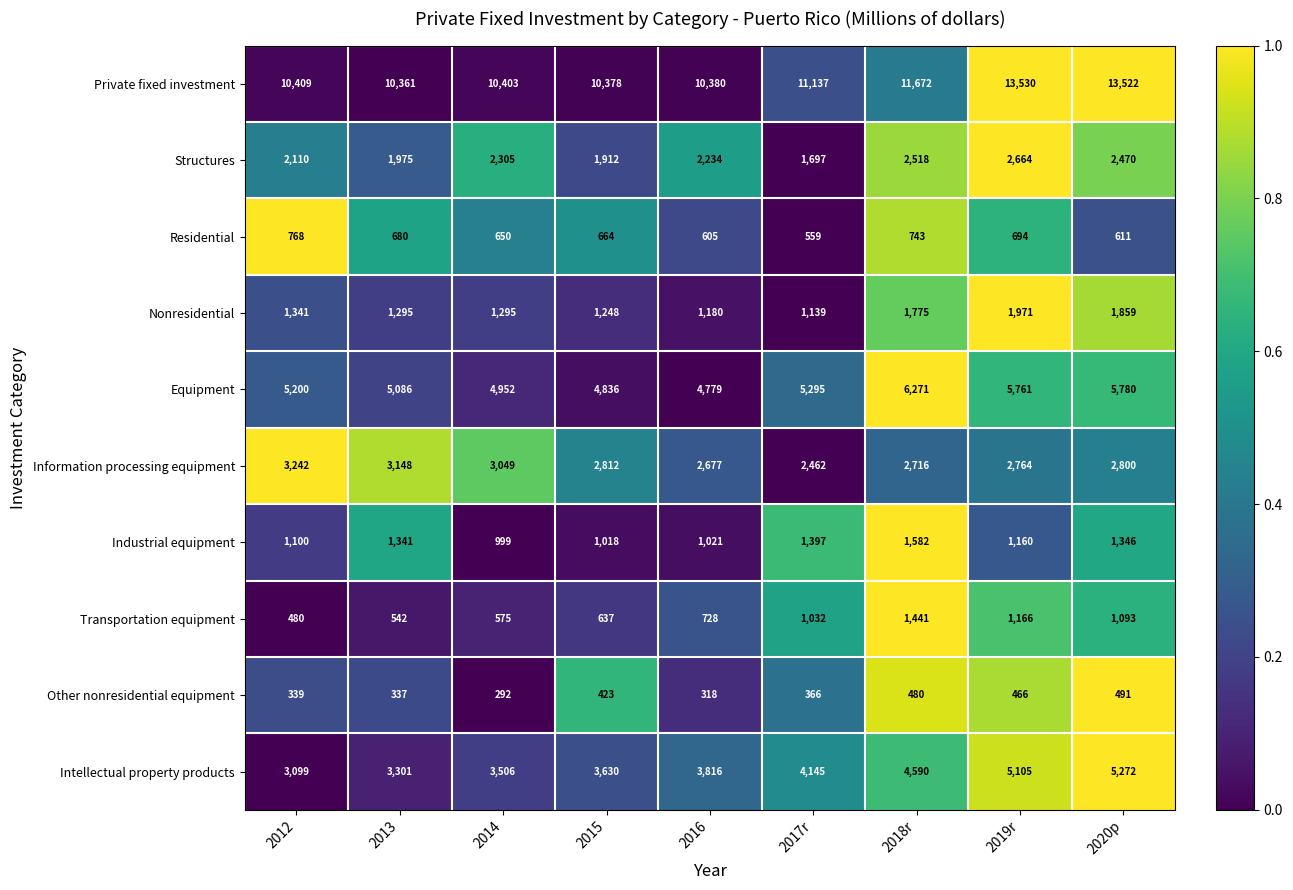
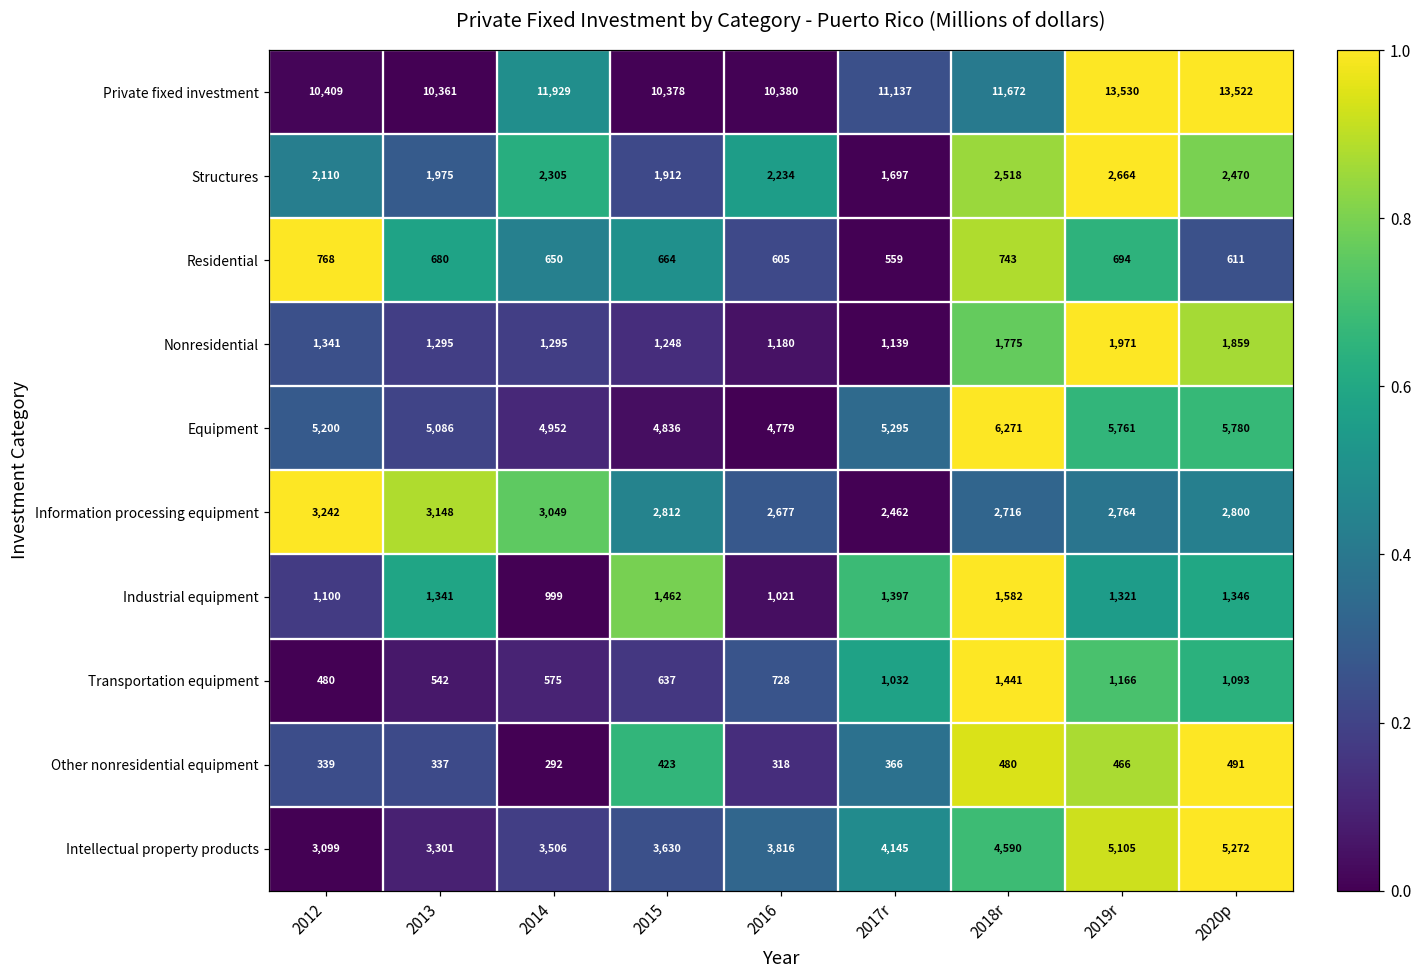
Private fixed investment, 2014: 10,403 -> 11,929
Industrial equipment, 2015: 1,018 -> 1,462
Industrial equipment, 2019r: 1,160 -> 1,321
